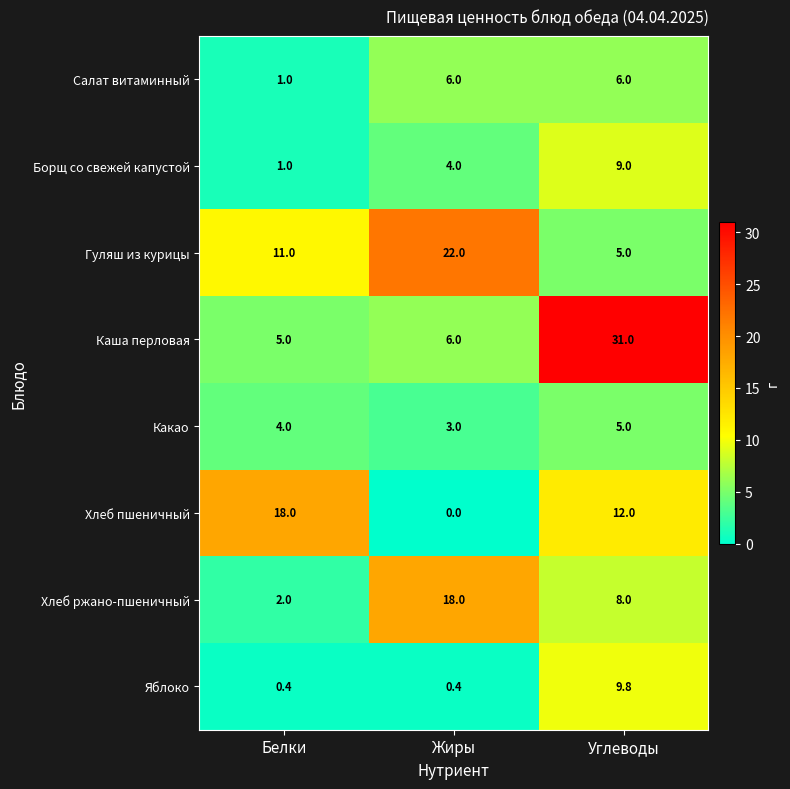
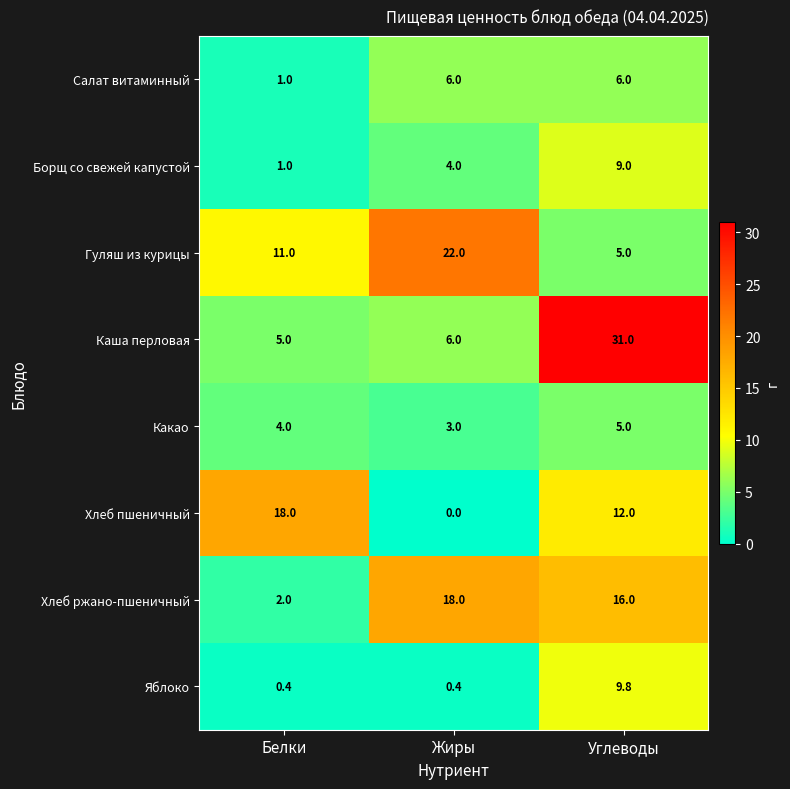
Хлеб ржано-пшеничный, Углеводы: 8.0 -> 16.0
